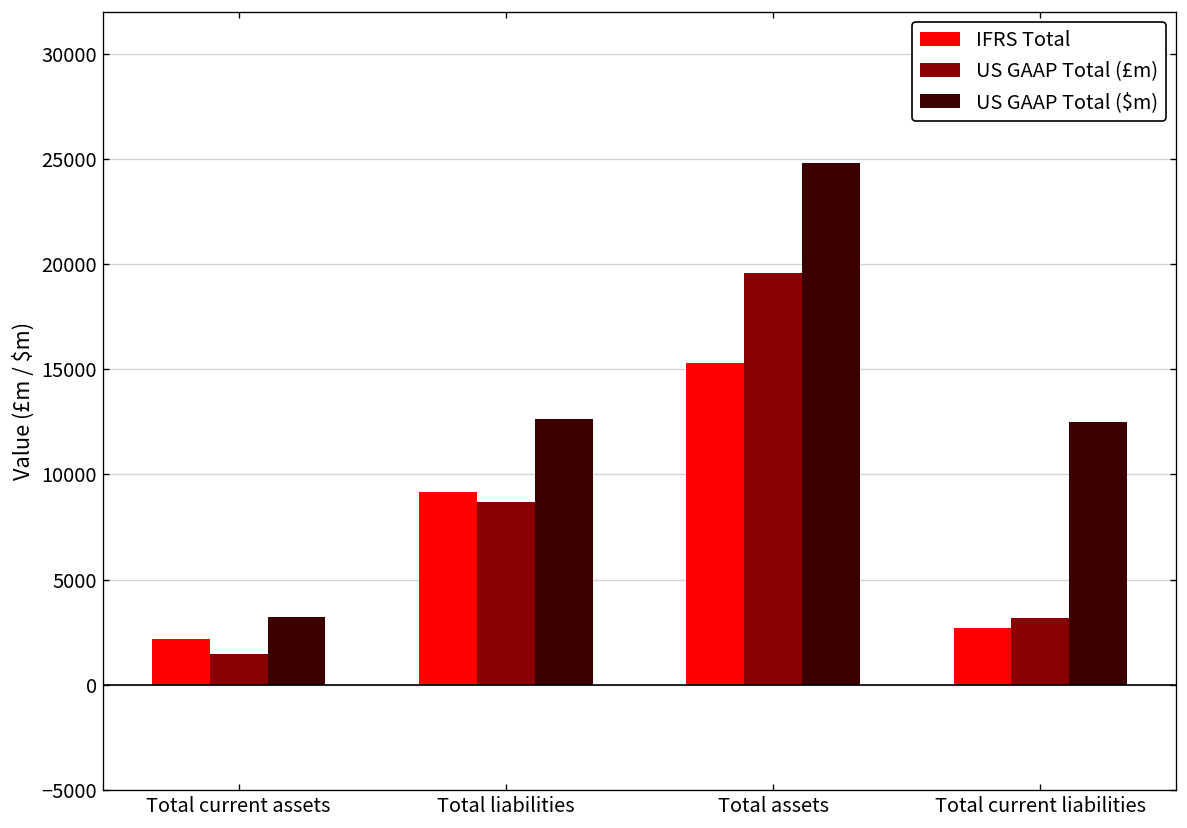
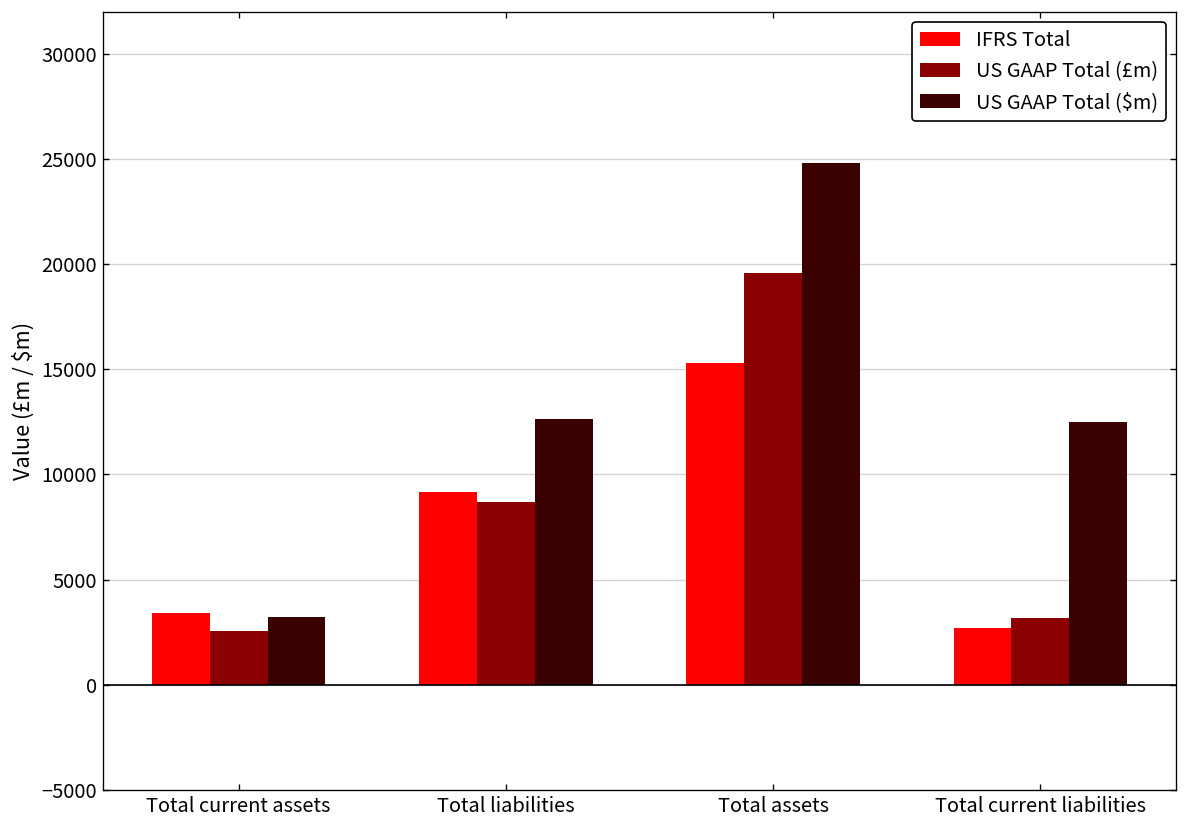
IFRS Total, Total current assets: 2200 -> 3400
US GAAP Total (£m), Total current assets: 1400 -> 2500
